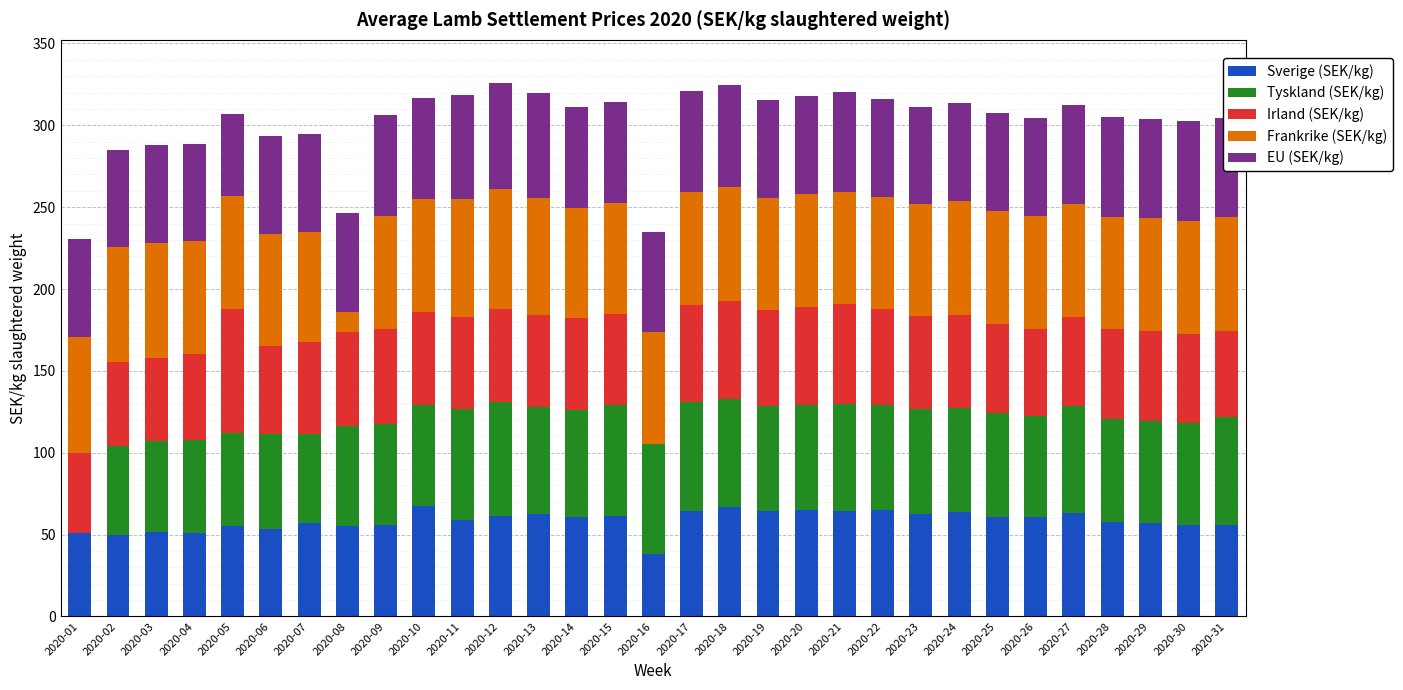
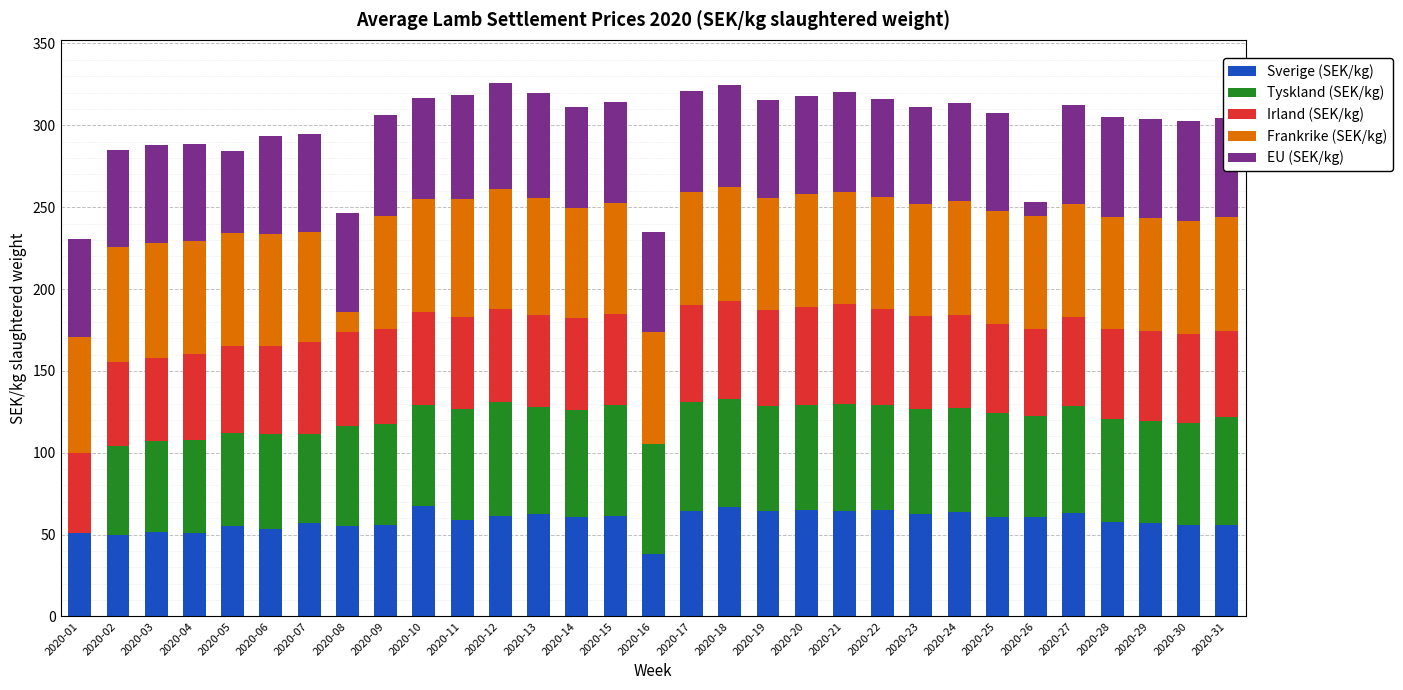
Irland (SEK/kg), 2020-05: 76 -> 53
EU (SEK/kg), 2020-26: 60 -> 8
